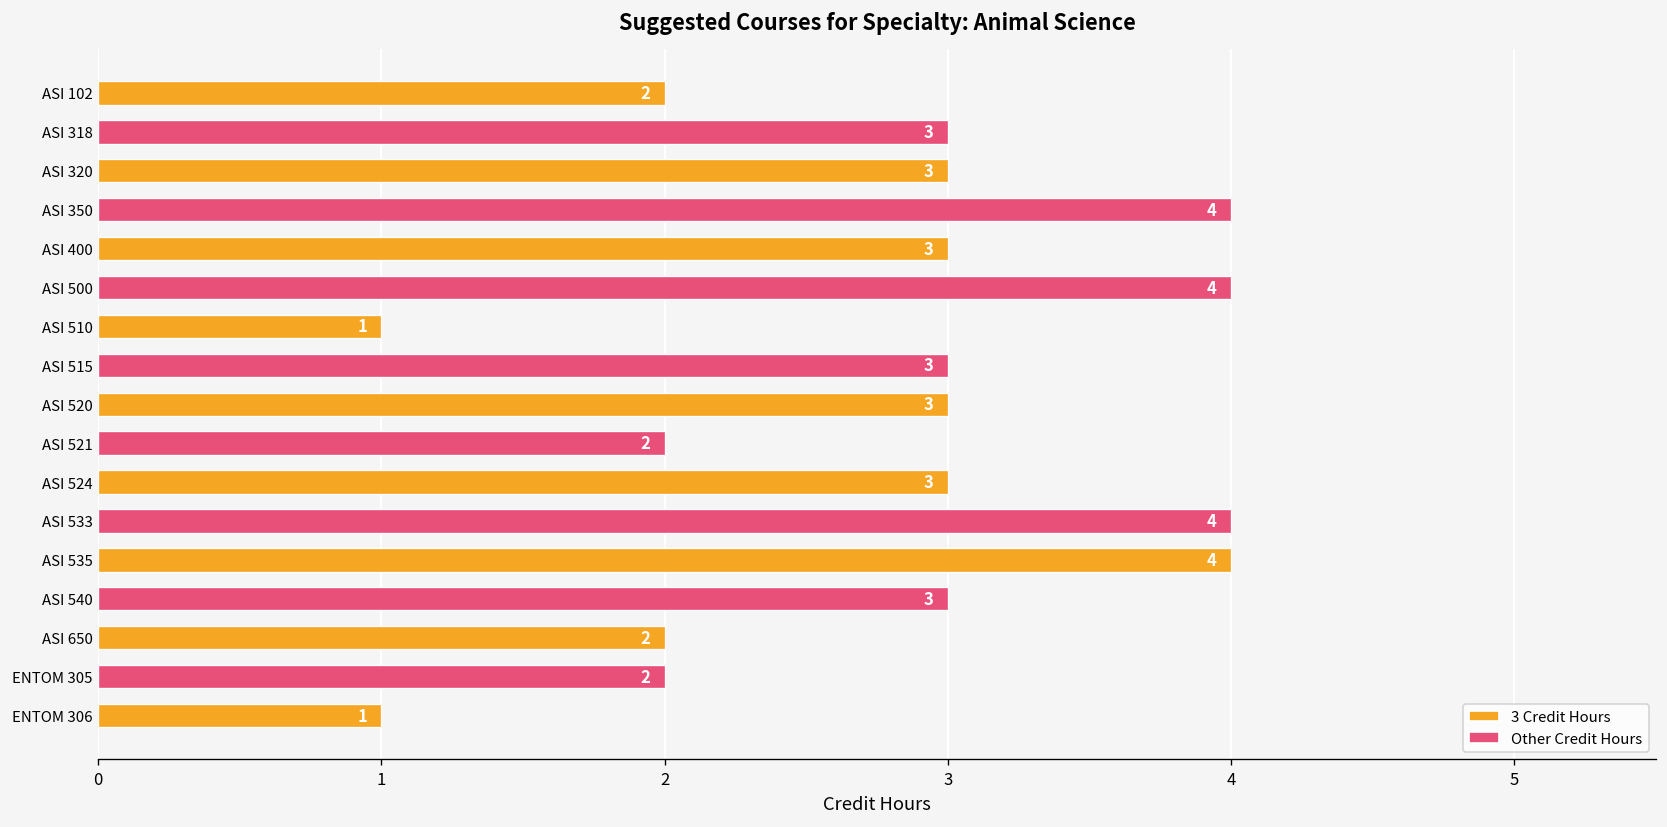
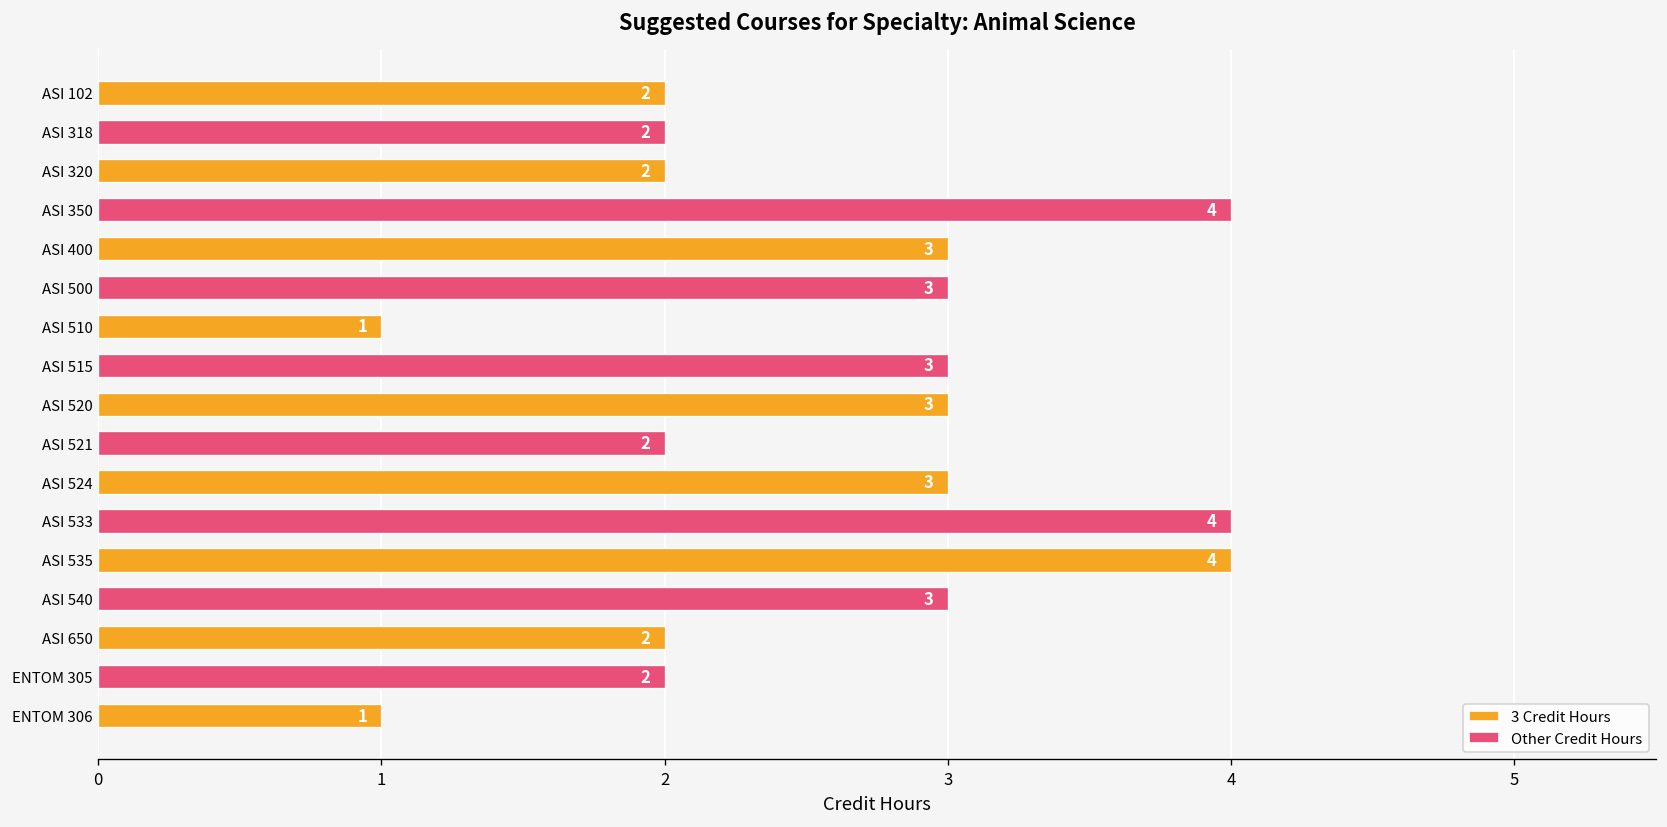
ASI 318: 3 -> 2
ASI 320: 3 -> 2
ASI 500: 4 -> 3
